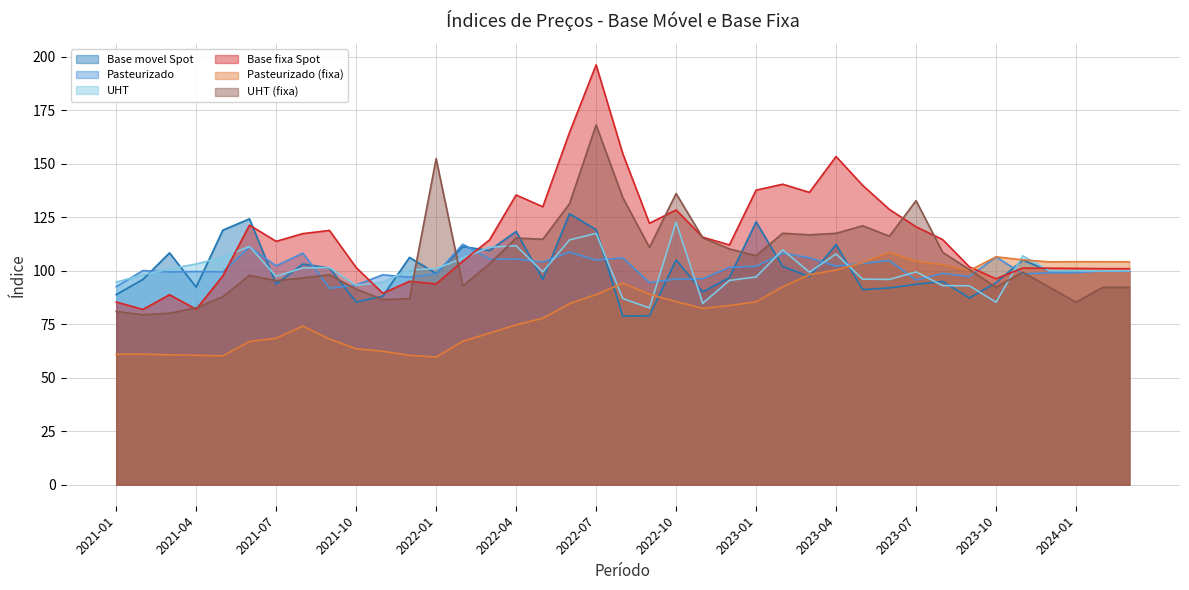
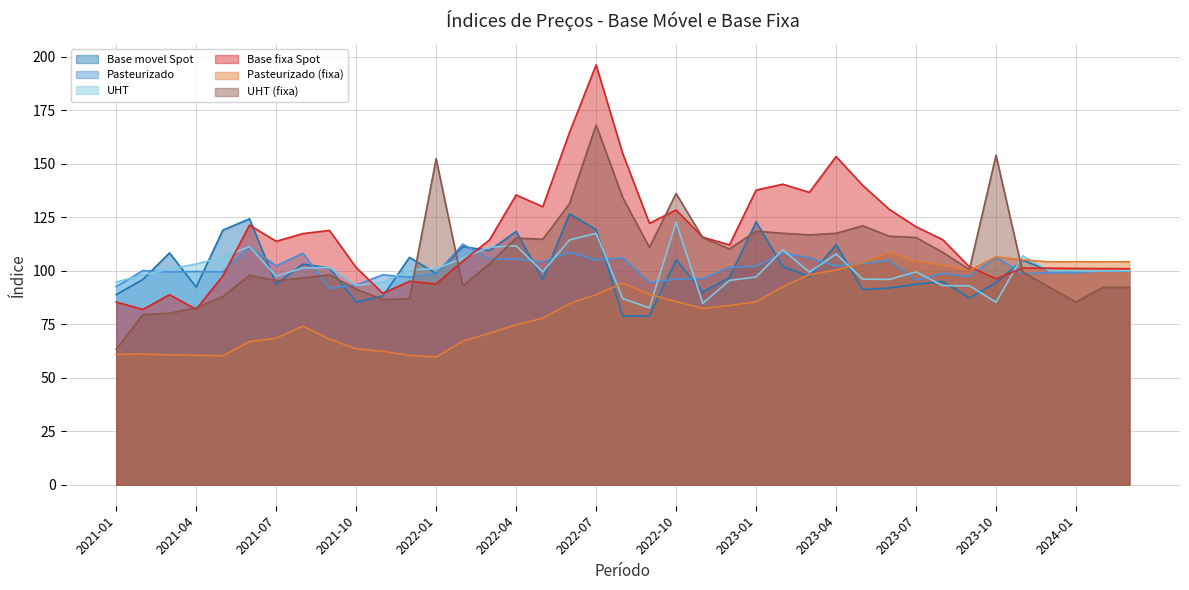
UHT (fixa), 2021-01: 81 -> 63
UHT (fixa), 2023-01: 107 -> 119
UHT (fixa), 2023-07: 133 -> 116
UHT (fixa), 2023-10: 92 -> 154
